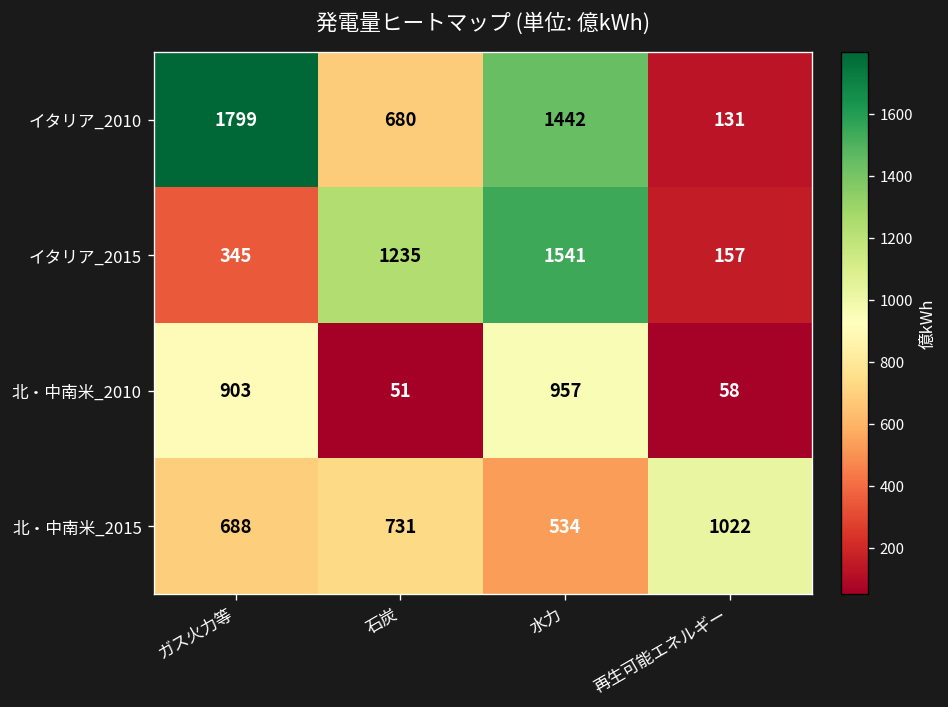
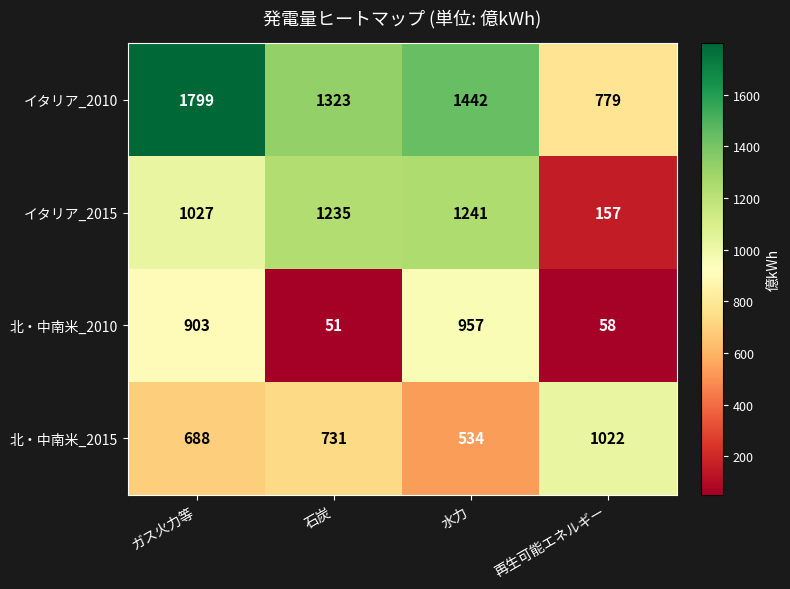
イタリア_2010, 石炭: 680 -> 1323
イタリア_2010, 再生可能エネルギー: 131 -> 779
イタリア_2015, ガス火力等: 345 -> 1027
イタリア_2015, 水力: 1541 -> 1241
